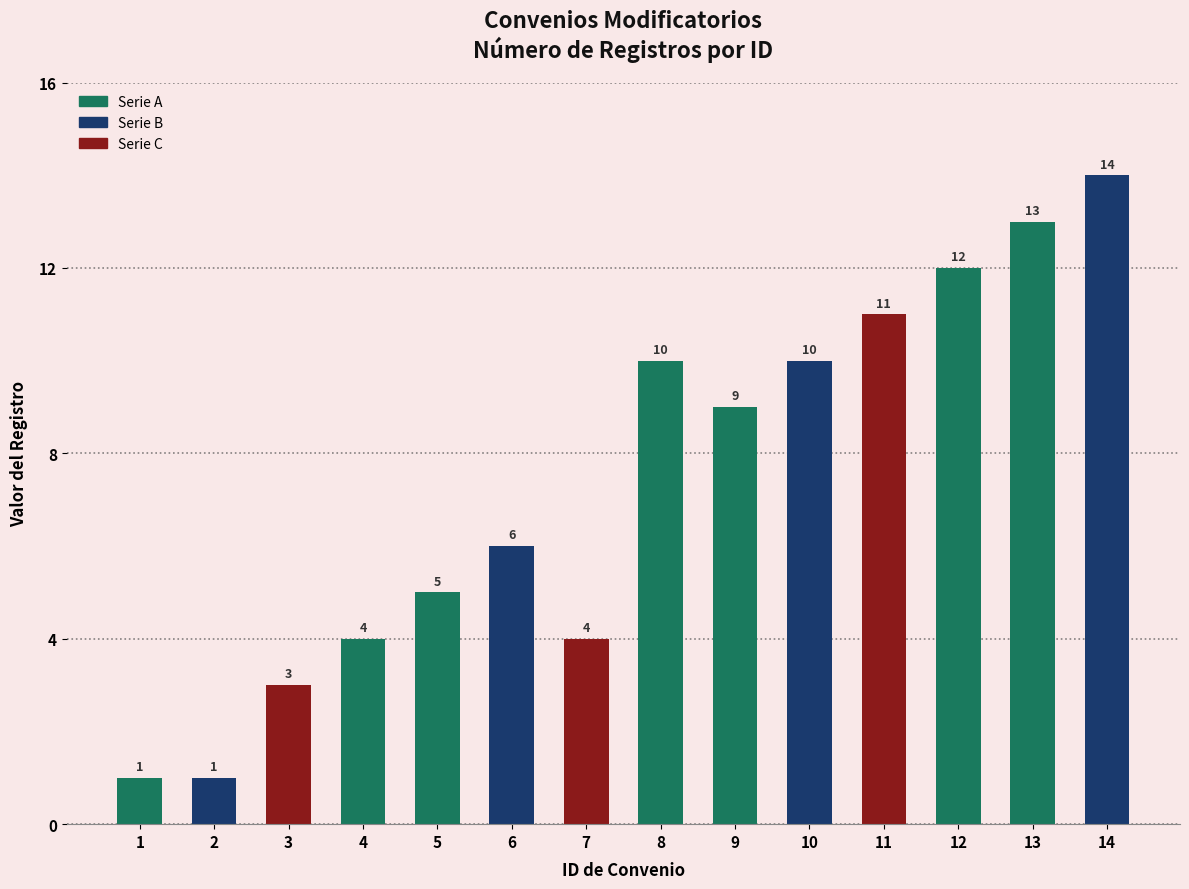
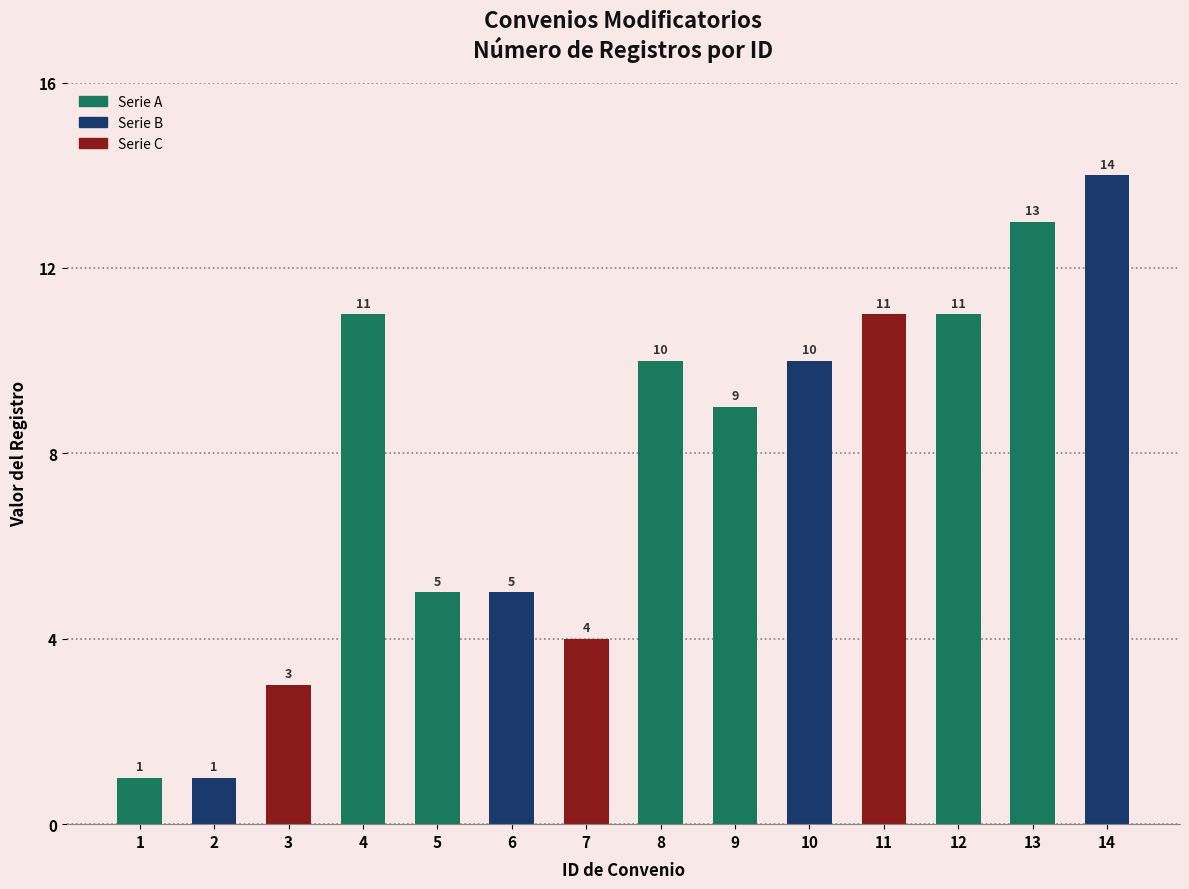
4: 4 -> 11
6: 6 -> 5
12: 12 -> 11
